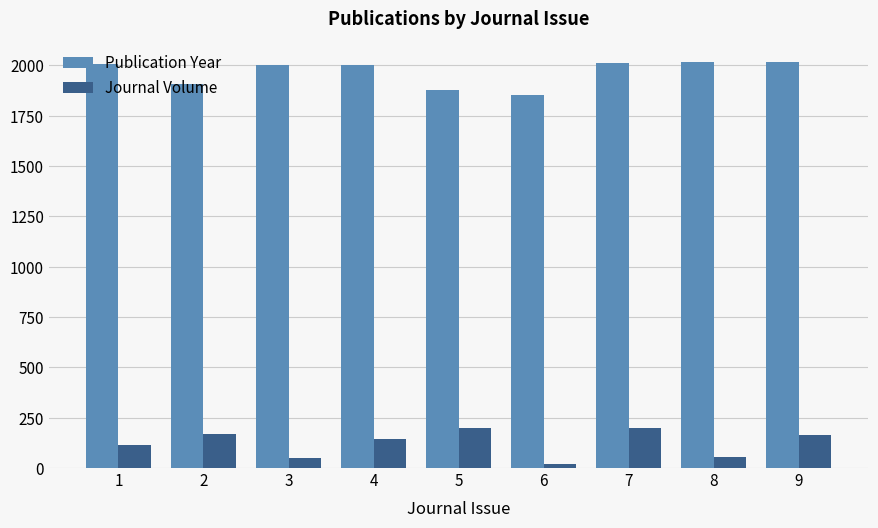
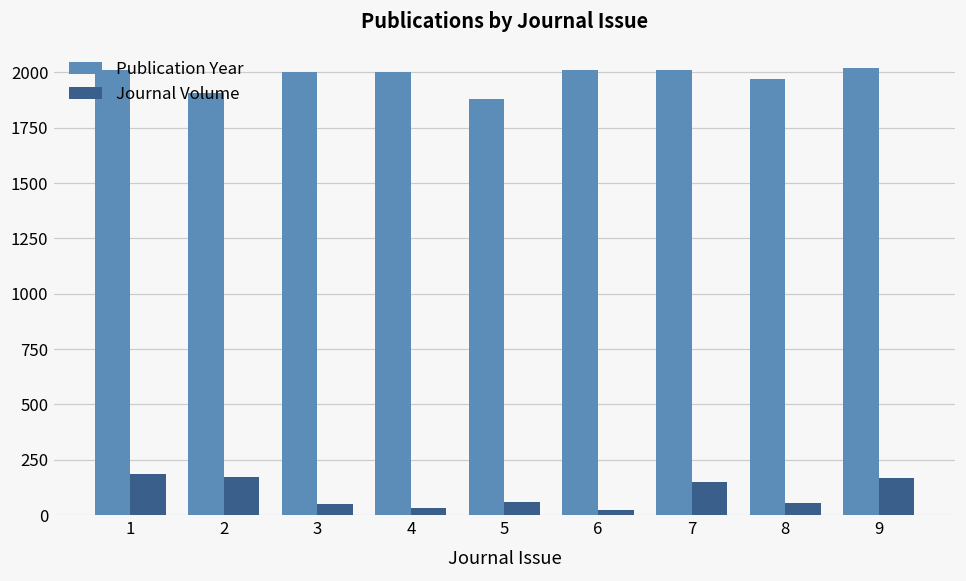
Journal Volume, 1: 110 -> 190
Journal Volume, 4: 150 -> 30
Journal Volume, 5: 200 -> 60
Publication Year, 6: 1850 -> 2010
Journal Volume, 7: 200 -> 150
Publication Year, 8: 2020 -> 1970
